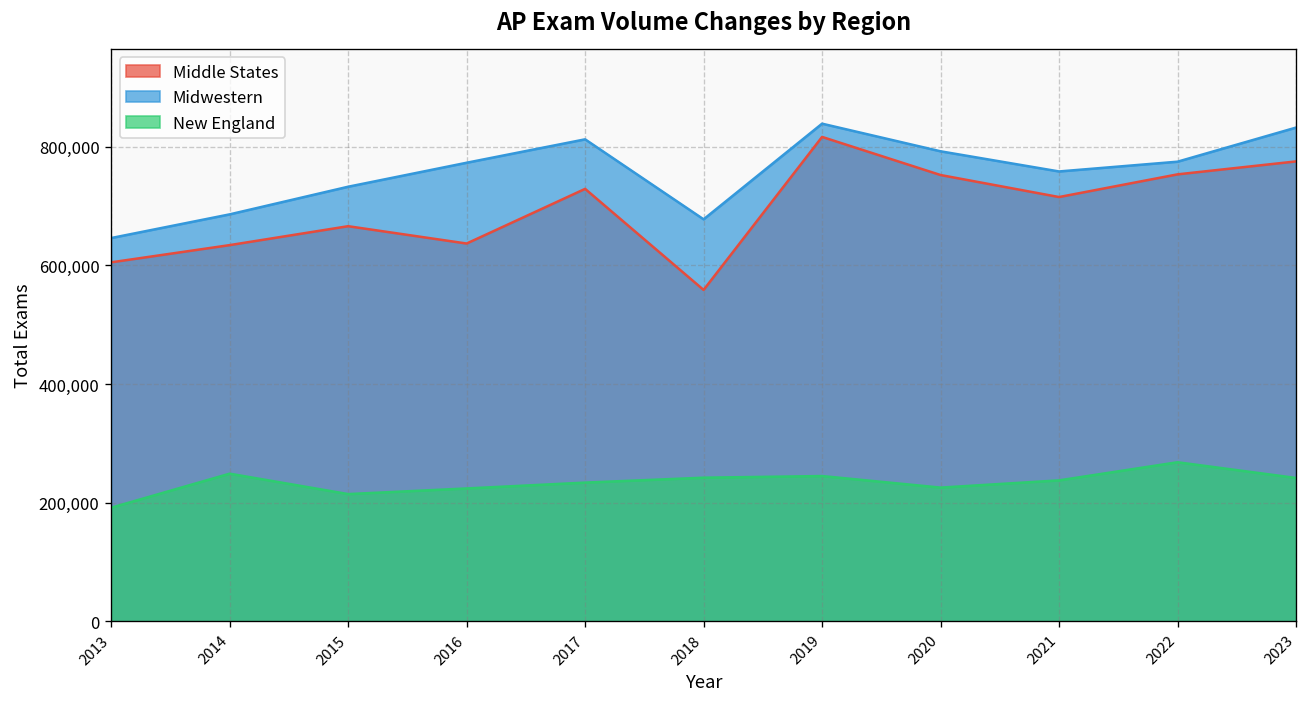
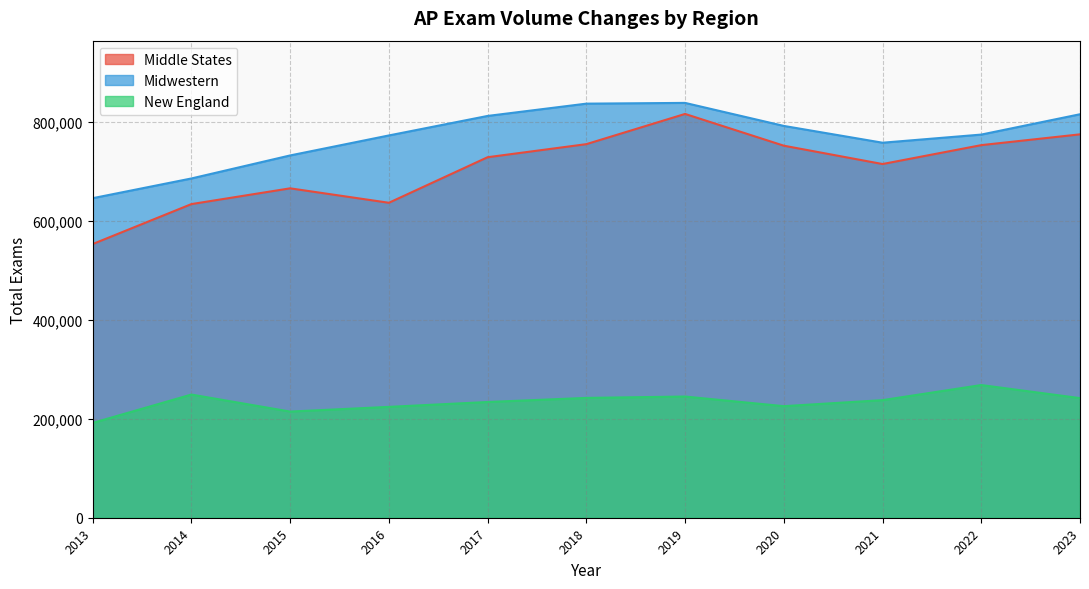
Middle States, 2013: 610,000 -> 550,000
Middle States, 2018: 560,000 -> 760,000
Midwestern, 2018: 680,000 -> 840,000
Midwestern, 2023: 830,000 -> 820,000
